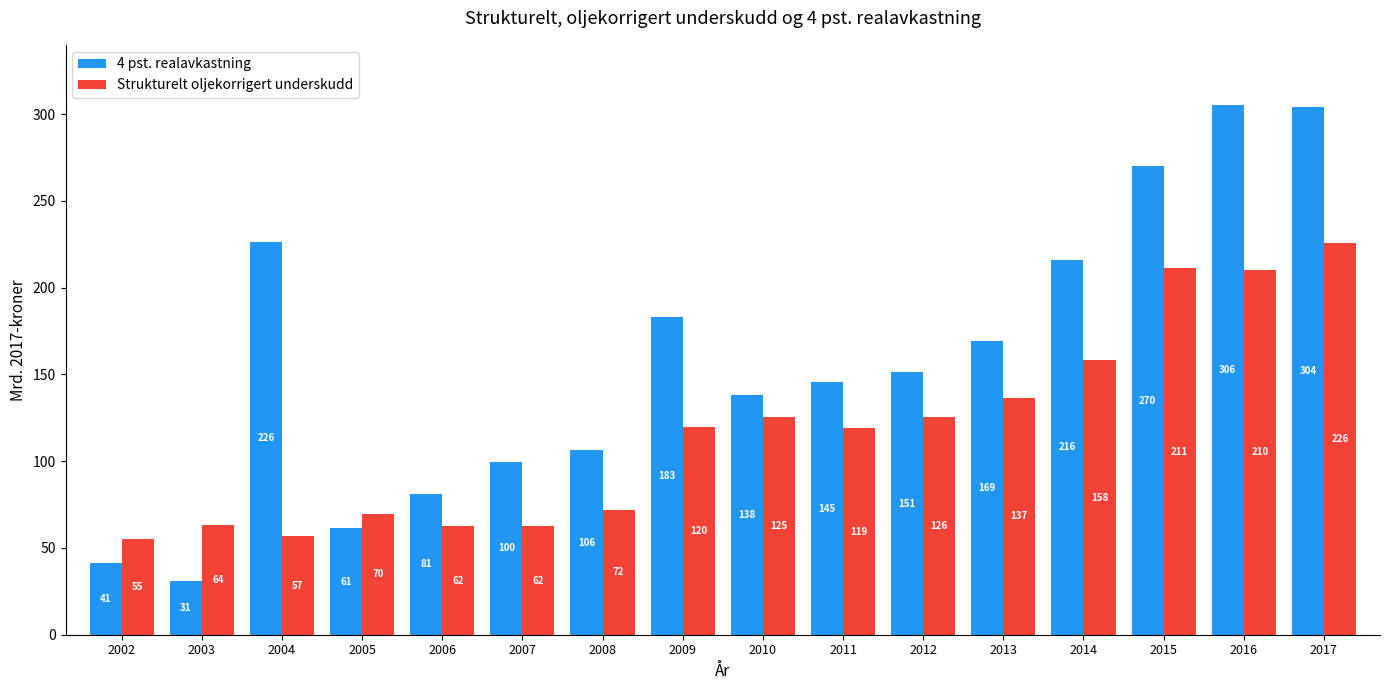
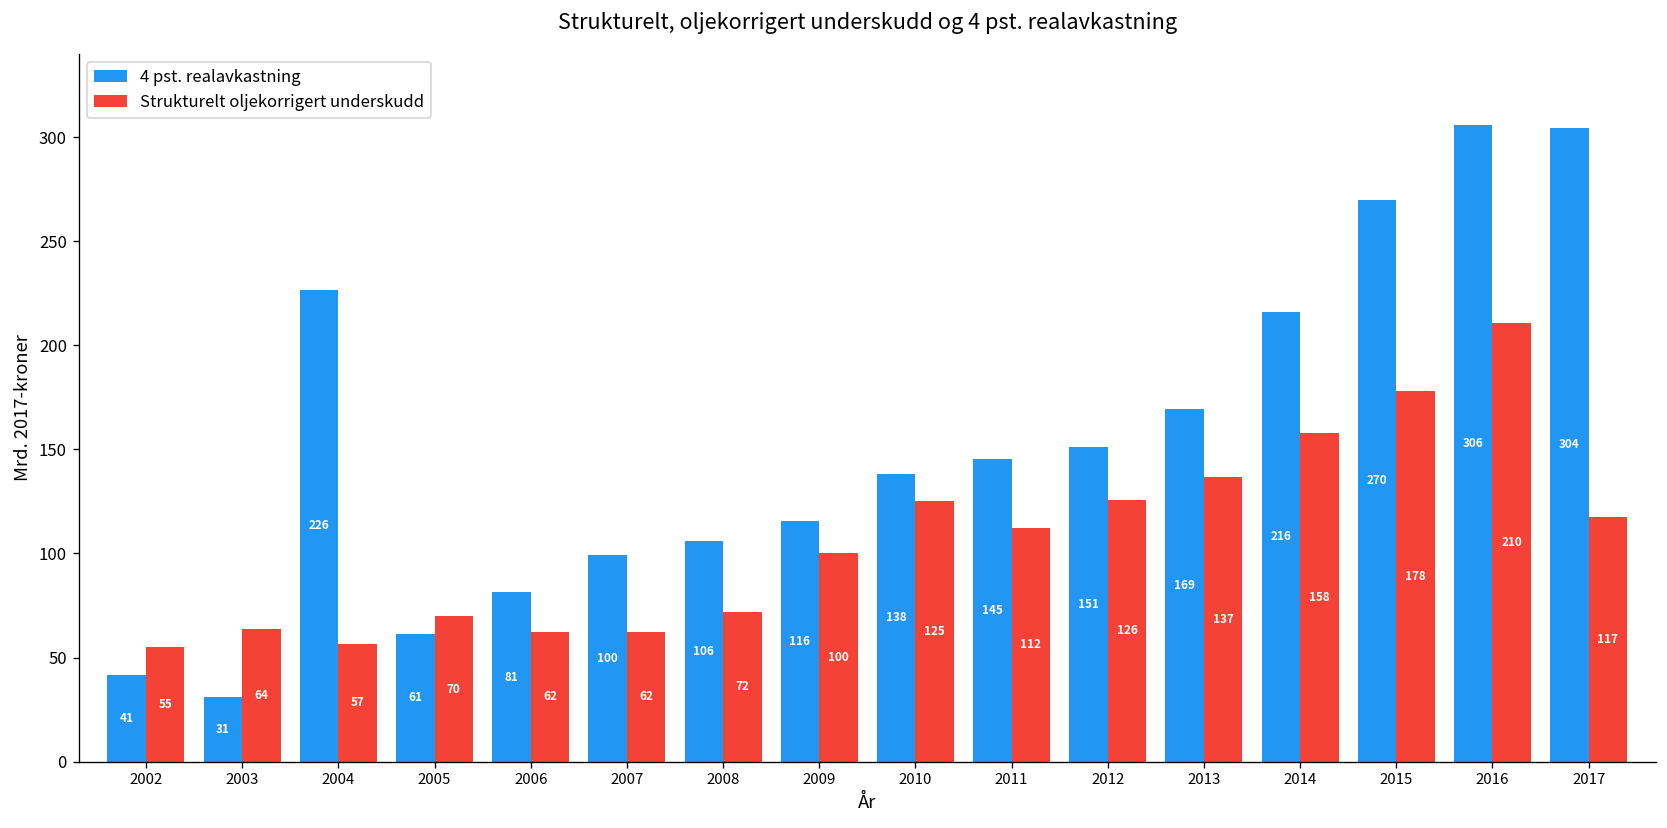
4 pst. realavkastning, 2009: 183 -> 116
Strukturelt oljekorrigert underskudd, 2009: 120 -> 100
Strukturelt oljekorrigert underskudd, 2011: 119 -> 112
Strukturelt oljekorrigert underskudd, 2015: 211 -> 178
Strukturelt oljekorrigert underskudd, 2017: 226 -> 117
